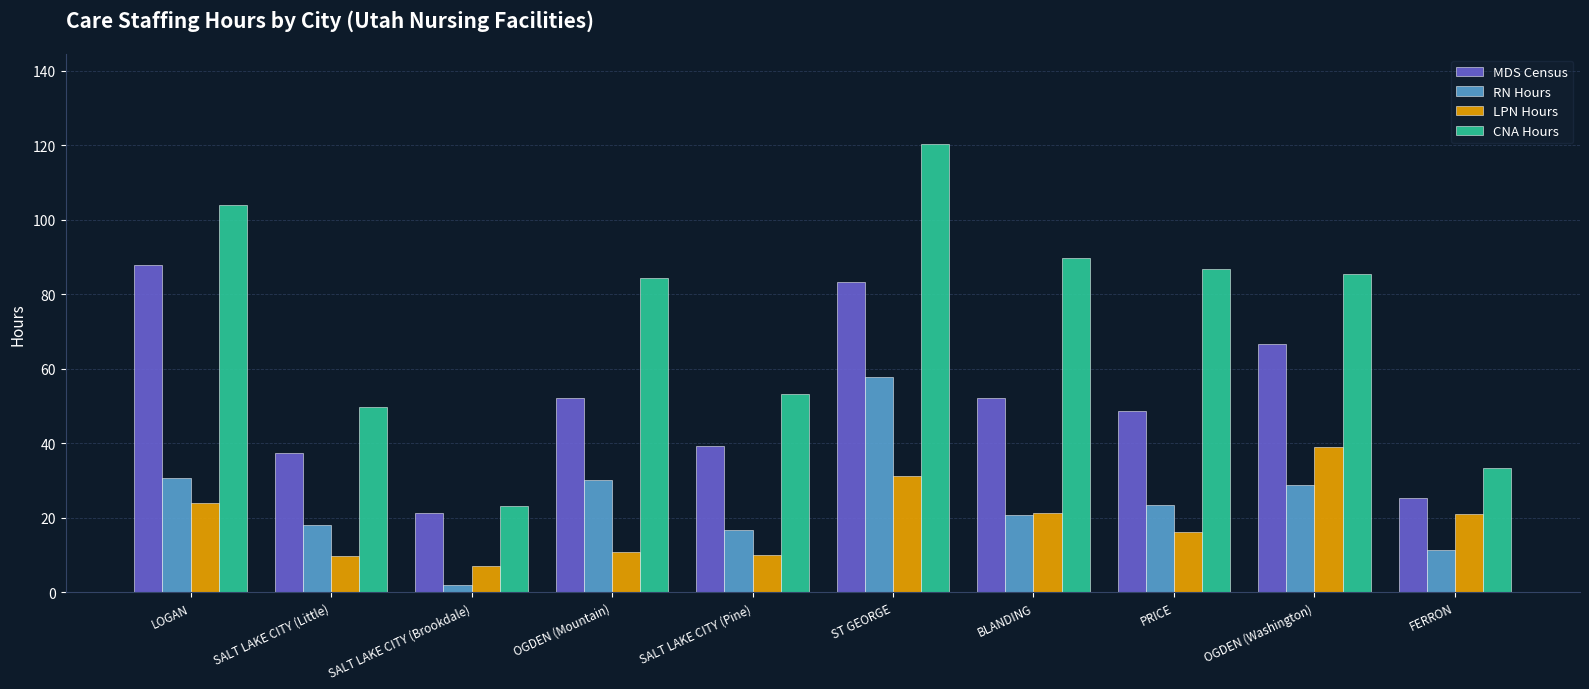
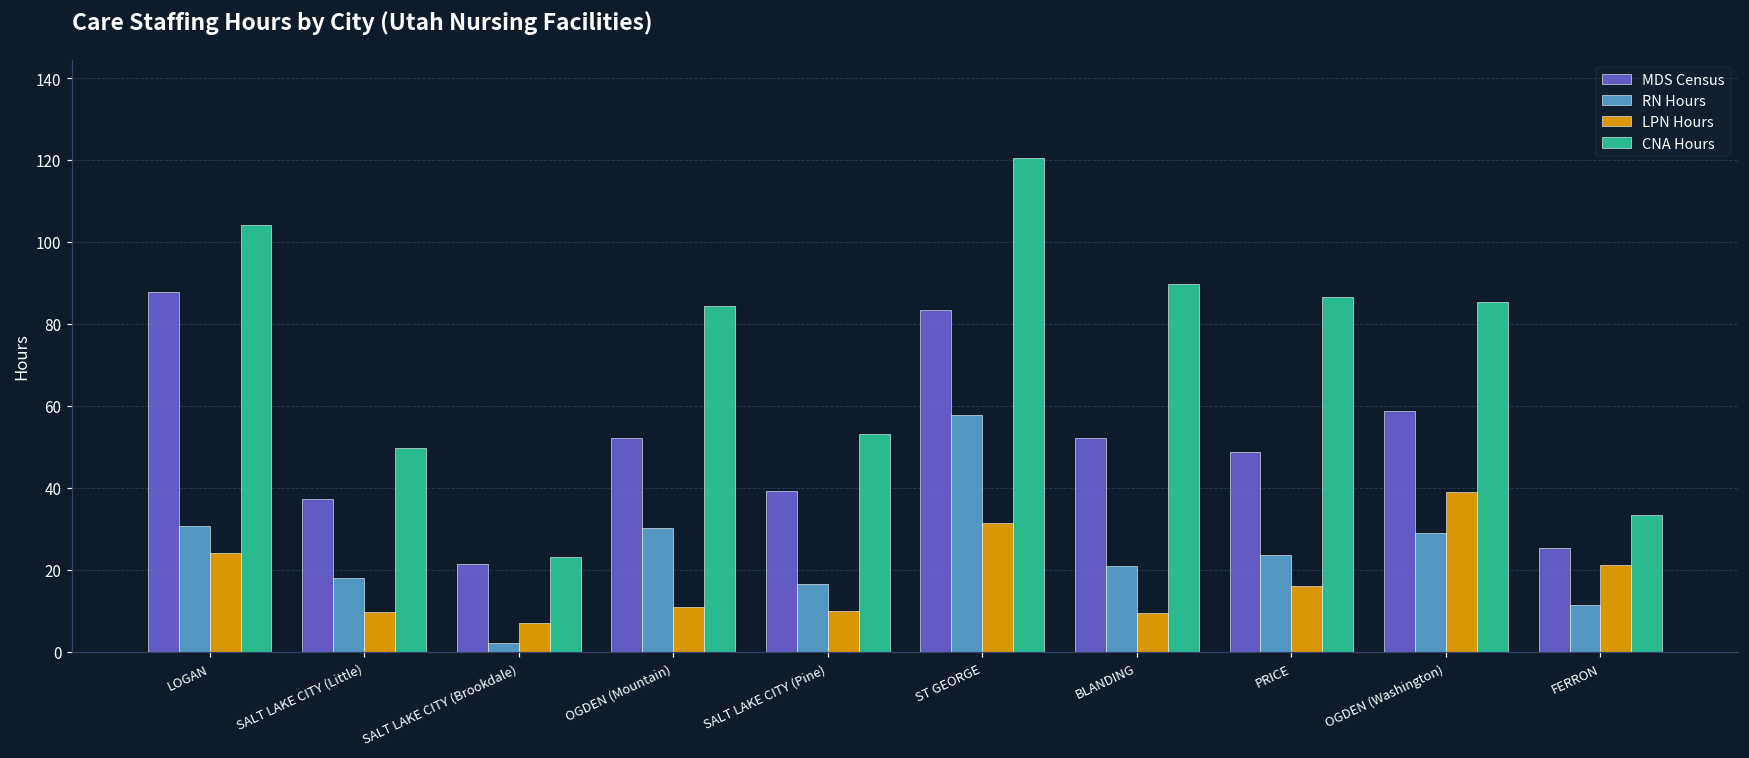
LPN Hours, BLANDING: 21 -> 9
MDS Census, OGDEN (Washington): 67 -> 59
